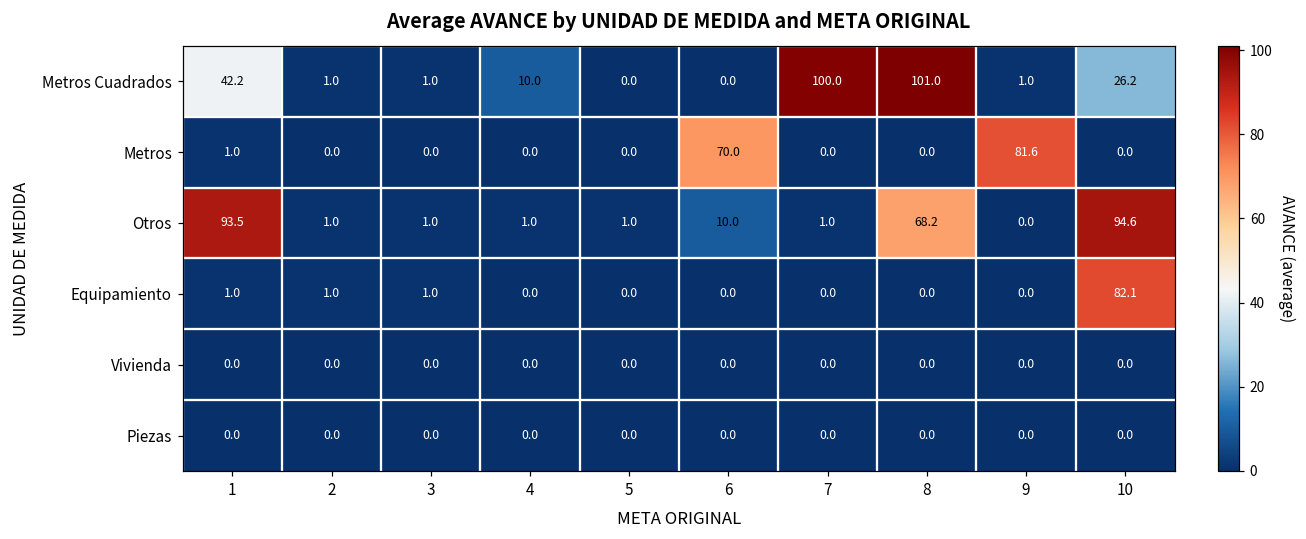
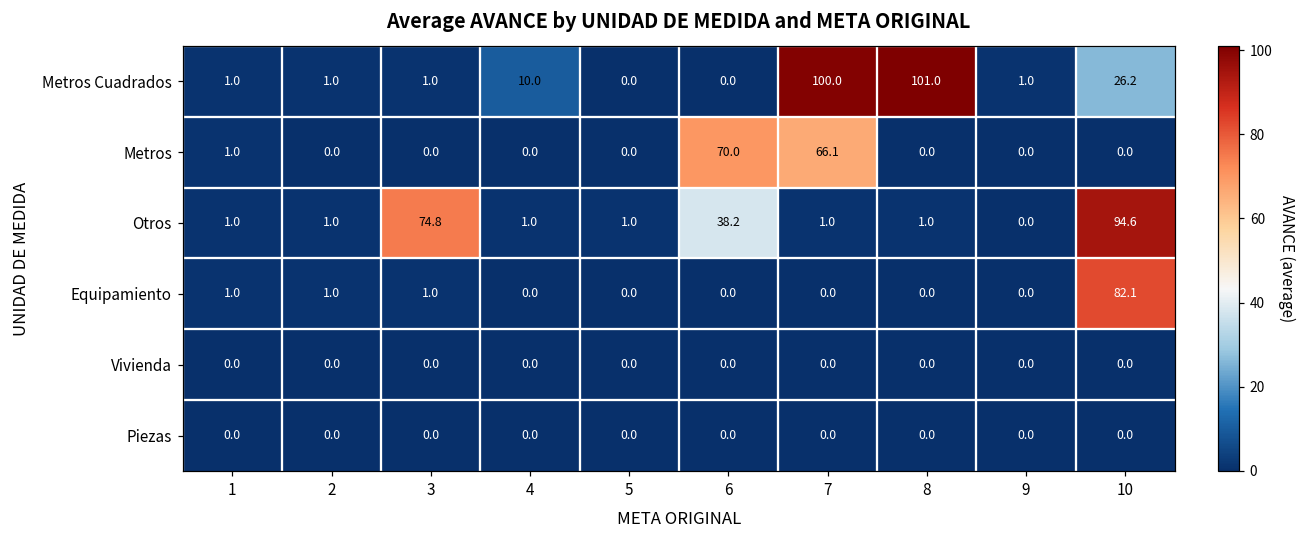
Metros Cuadrados, 1: 42.2 -> 1.0
Metros, 7: 0.0 -> 66.1
Metros, 9: 81.6 -> 0.0
Otros, 1: 93.5 -> 1.0
Otros, 3: 1.0 -> 74.8
Otros, 6: 10.0 -> 38.2
Otros, 8: 68.2 -> 1.0
